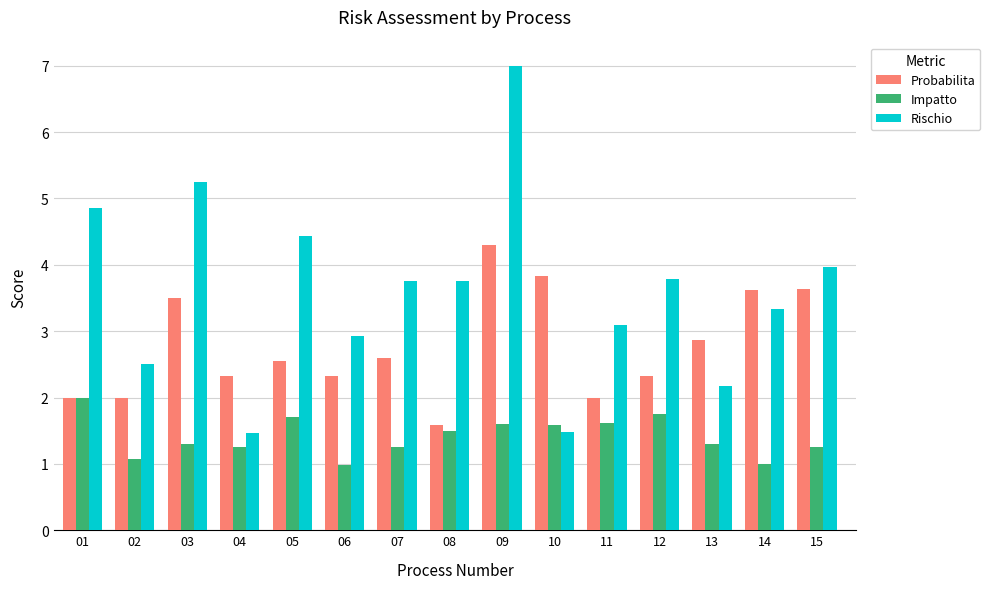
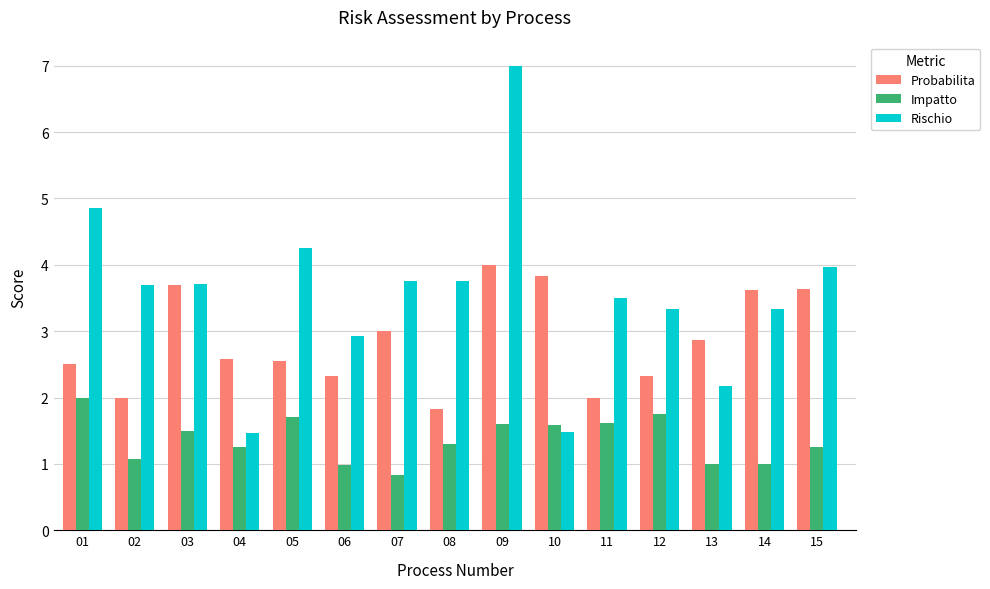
Probabilita, 01: 2.0 -> 2.5
Rischio, 02: 2.5 -> 3.7
Probabilita, 03: 3.5 -> 3.7
Impatto, 03: 1.3 -> 1.5
Rischio, 03: 5.3 -> 3.7
Probabilita, 04: 2.3 -> 2.6
Rischio, 05: 4.4 -> 4.3
Probabilita, 07: 2.6 -> 3.0
Impatto, 07: 1.3 -> 0.8
Probabilita, 08: 1.6 -> 1.8
Impatto, 08: 1.5 -> 1.3
Probabilita, 09: 4.3 -> 4.0
Rischio, 11: 3.1 -> 3.5
Rischio, 12: 3.8 -> 3.3
Impatto, 13: 1.3 -> 1.0
